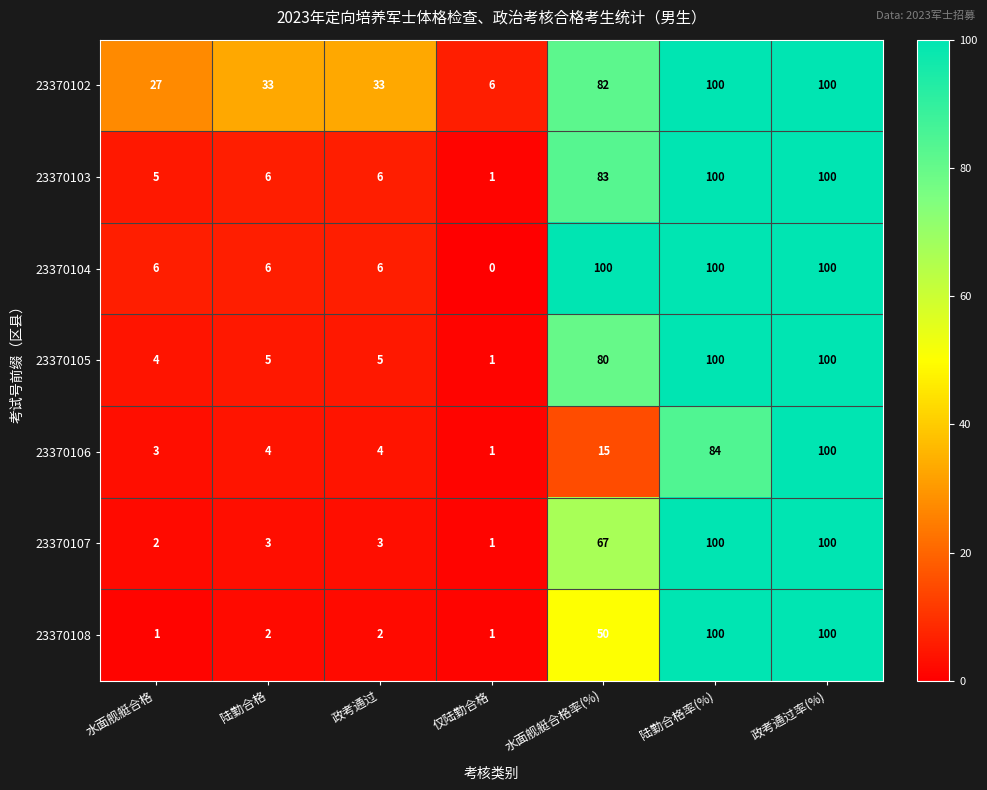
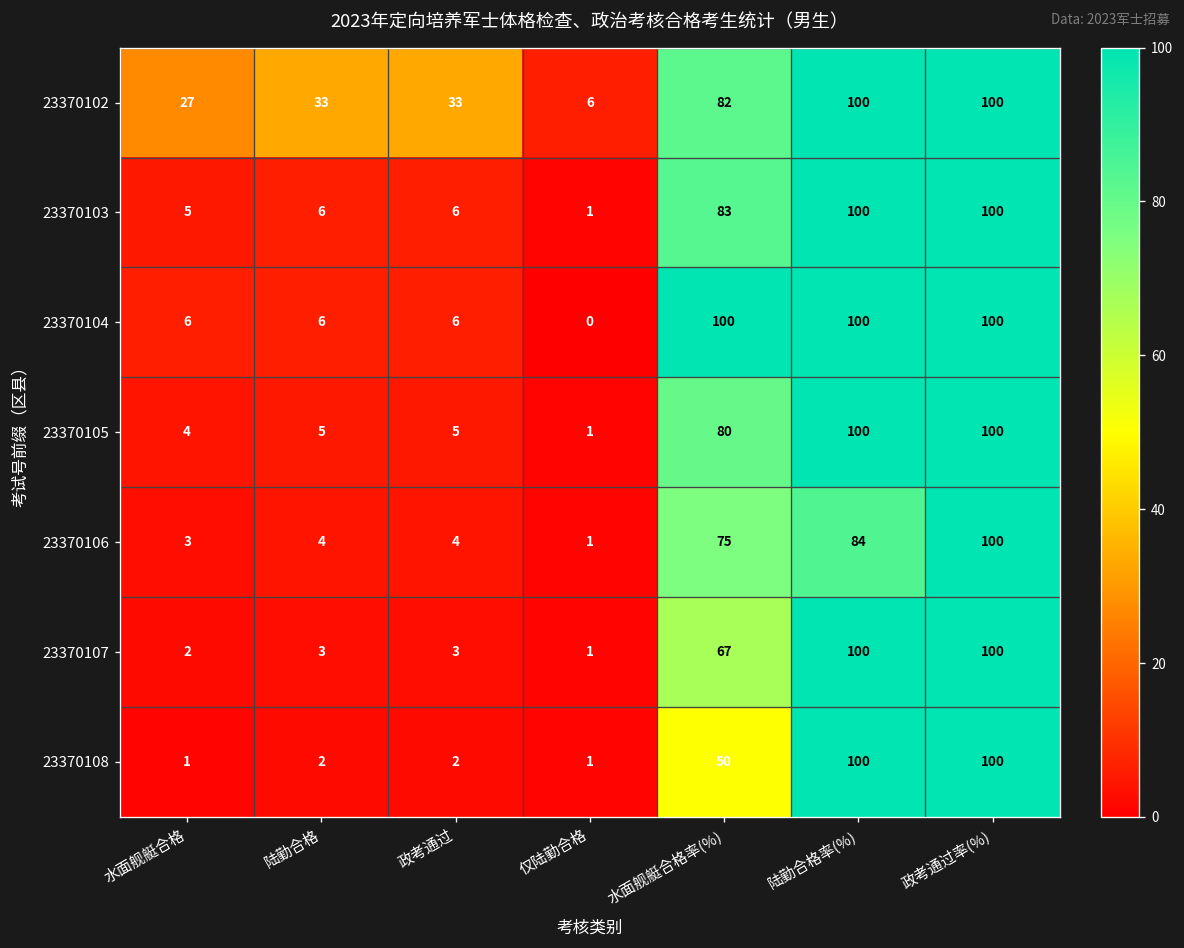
23370106, 水面舰艇合格率(%): 15 -> 75
